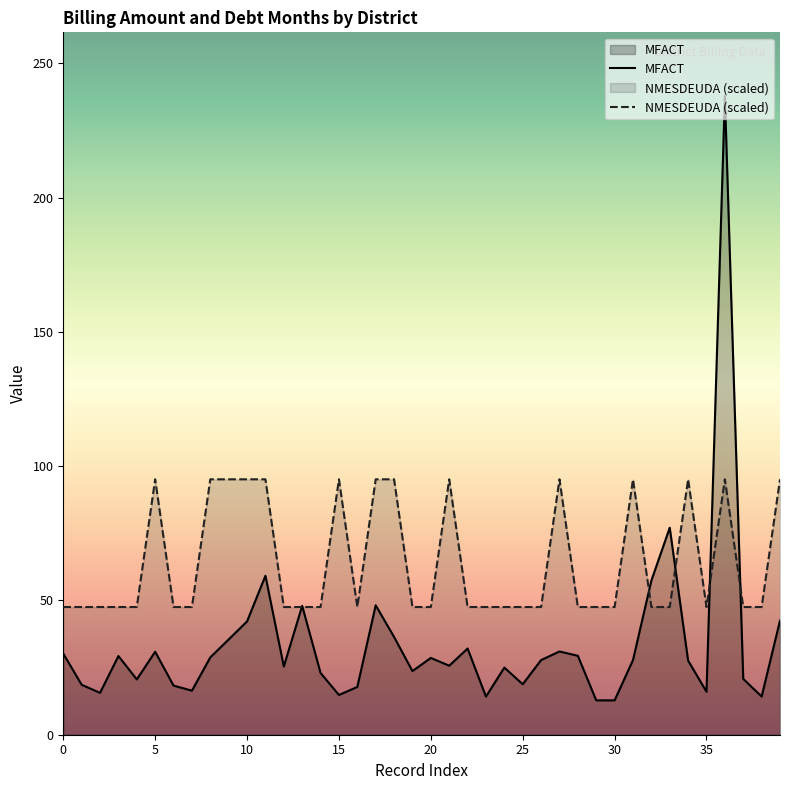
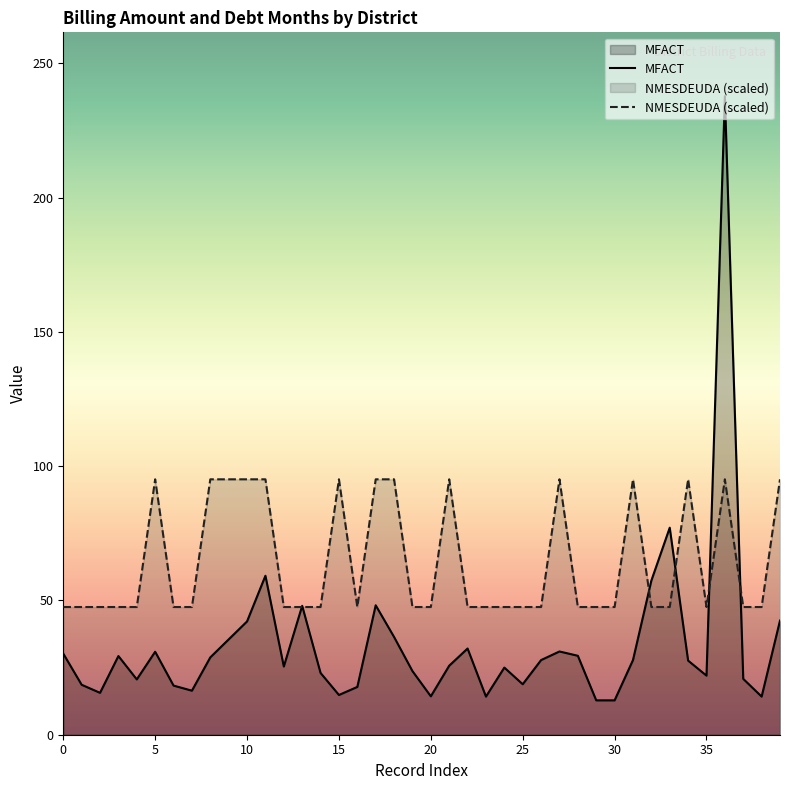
MFACT, 20: 29 -> 14
MFACT, 35: 16 -> 22
